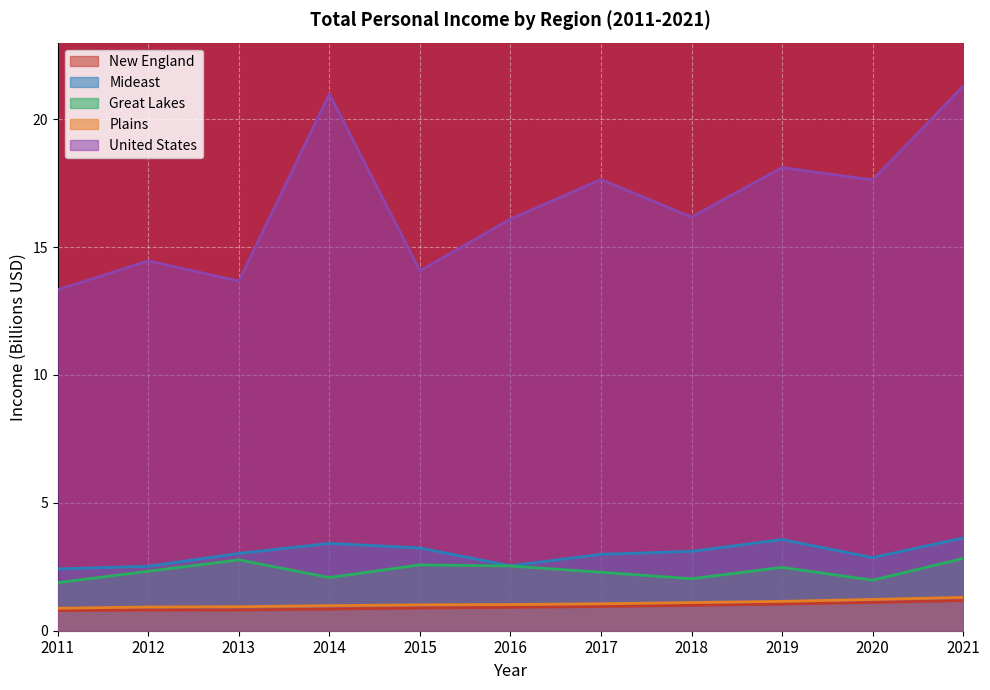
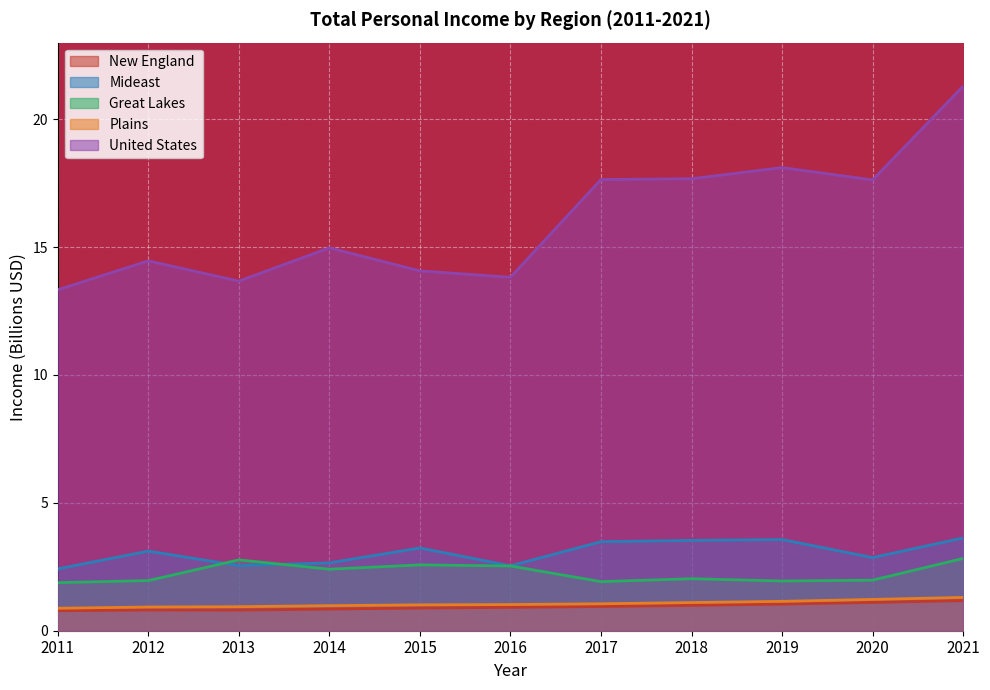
Mideast, 2012: 2.5 -> 3.1
Great Lakes, 2012: 2.3 -> 2.0
Mideast, 2013: 3.0 -> 2.5
Mideast, 2014: 3.4 -> 2.7
Great Lakes, 2014: 2.1 -> 2.4
United States, 2014: 21.0 -> 15.0
United States, 2016: 16.1 -> 13.8
Mideast, 2017: 3.0 -> 3.5
Great Lakes, 2017: 2.3 -> 1.9
Mideast, 2018: 3.1 -> 3.5
United States, 2018: 16.2 -> 17.7
Great Lakes, 2019: 2.5 -> 1.9
